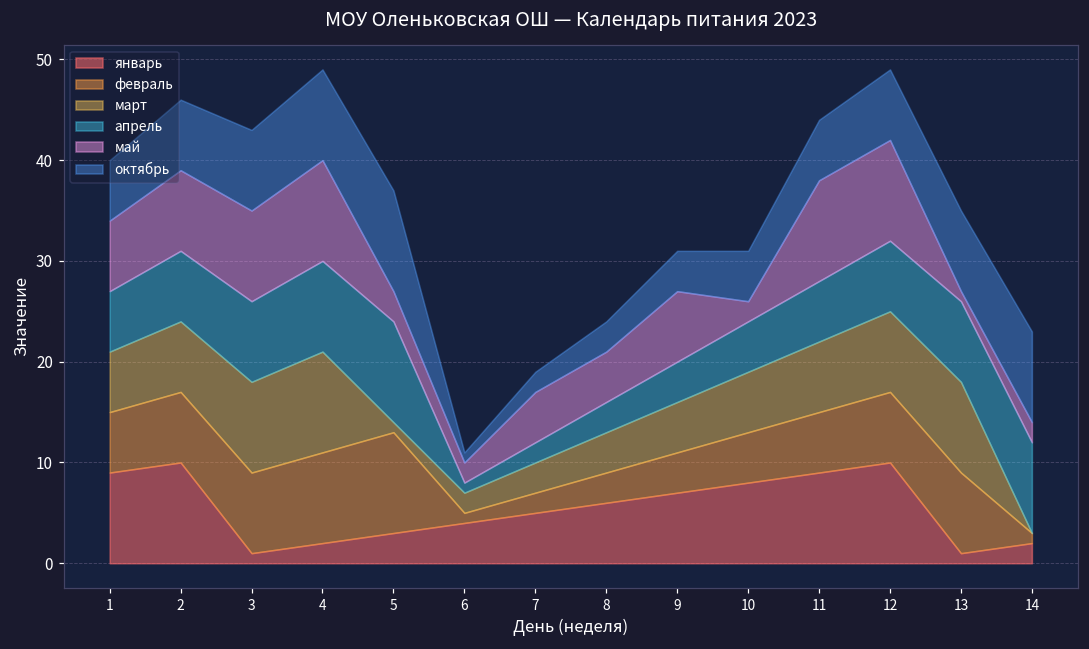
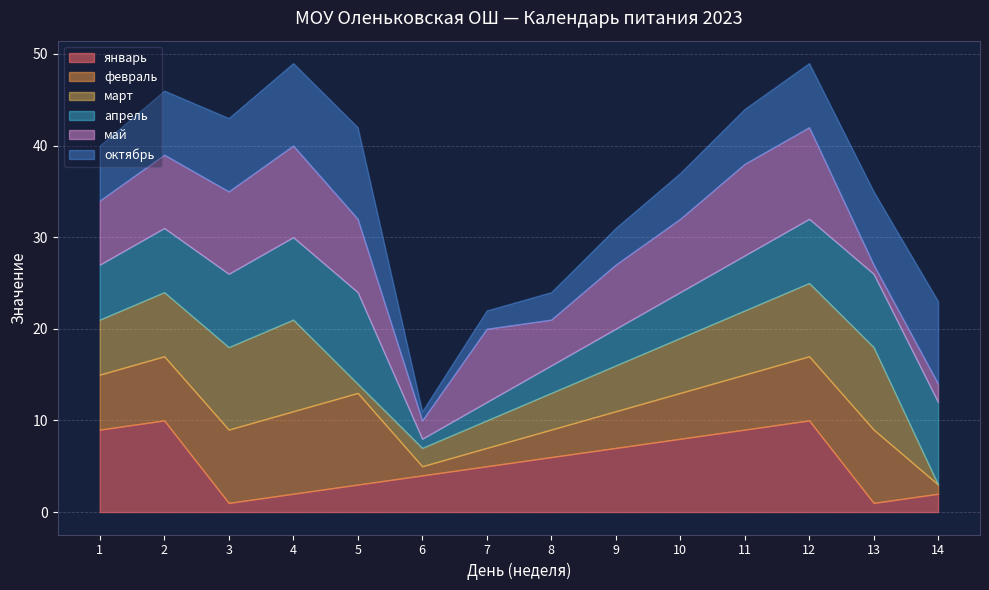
май, 5: 3 -> 8
май, 7: 5 -> 8
май, 10: 2 -> 8
